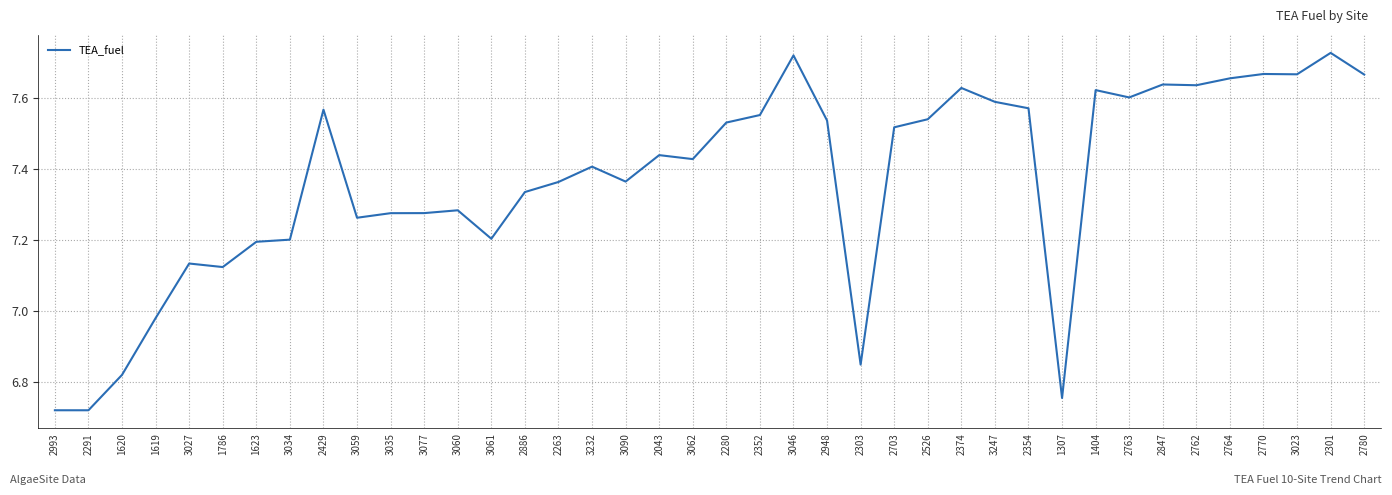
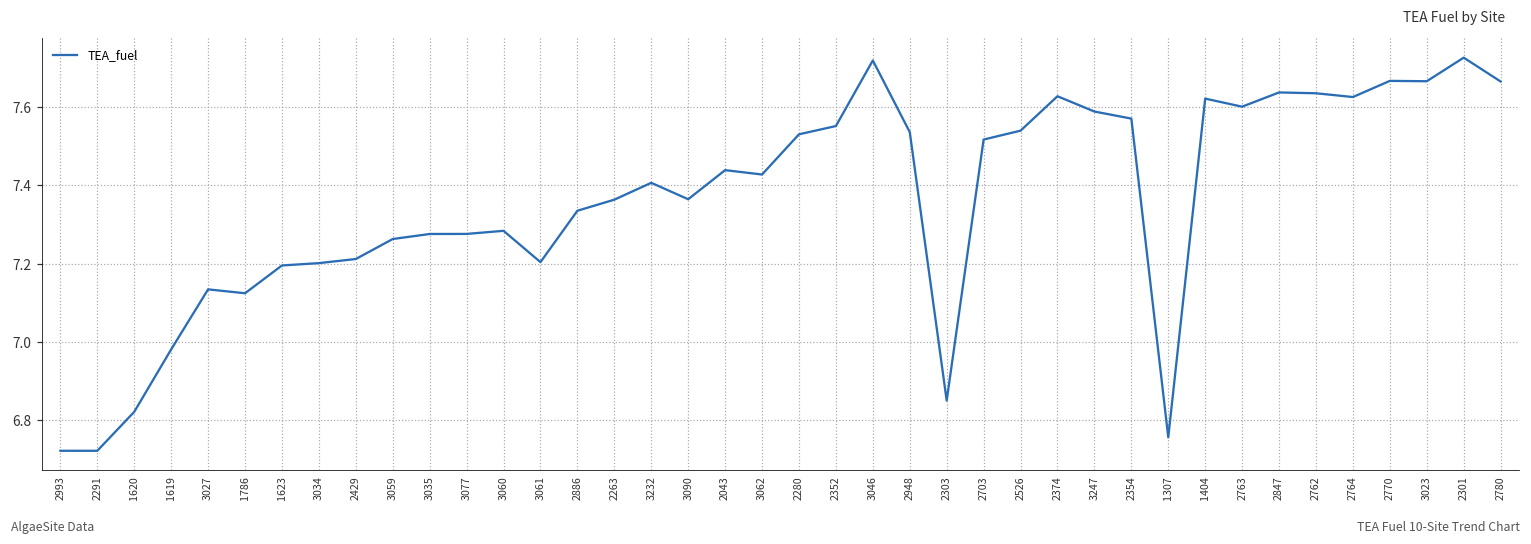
2429: 7.57 -> 7.21
2764: 7.65 -> 7.63
